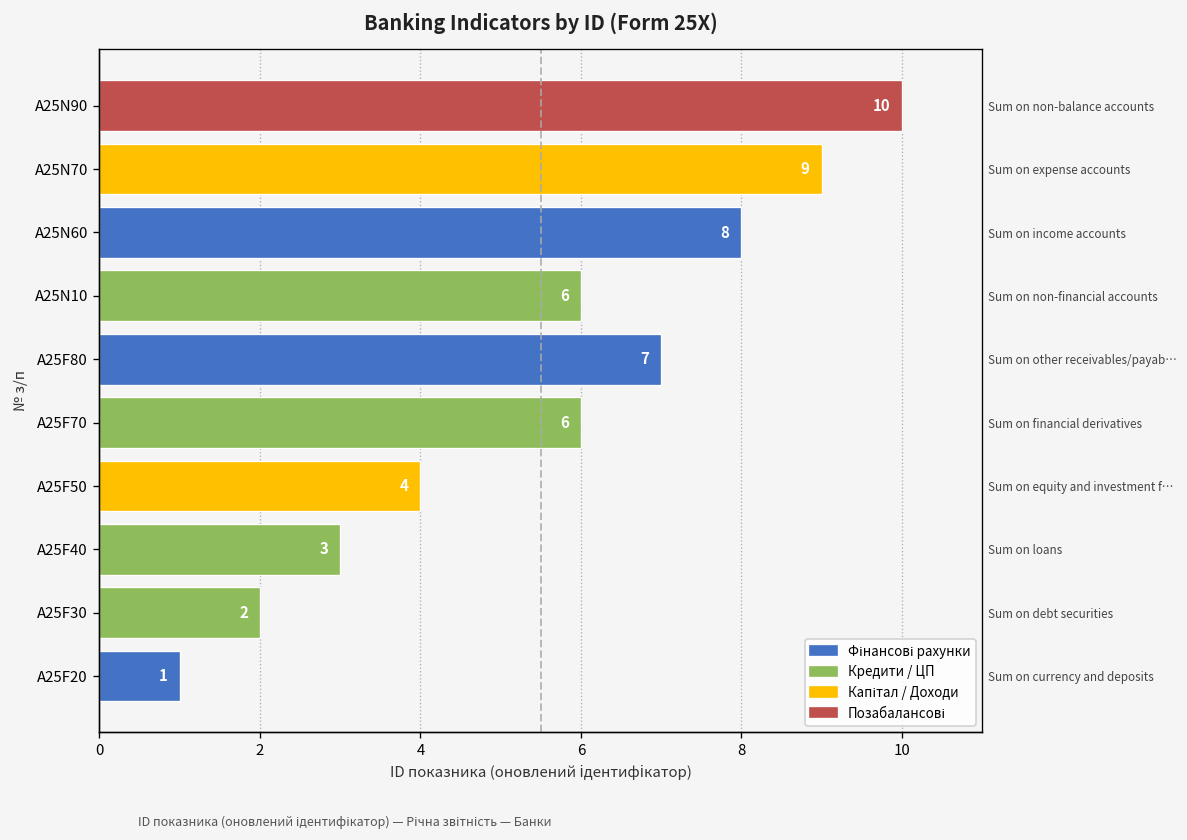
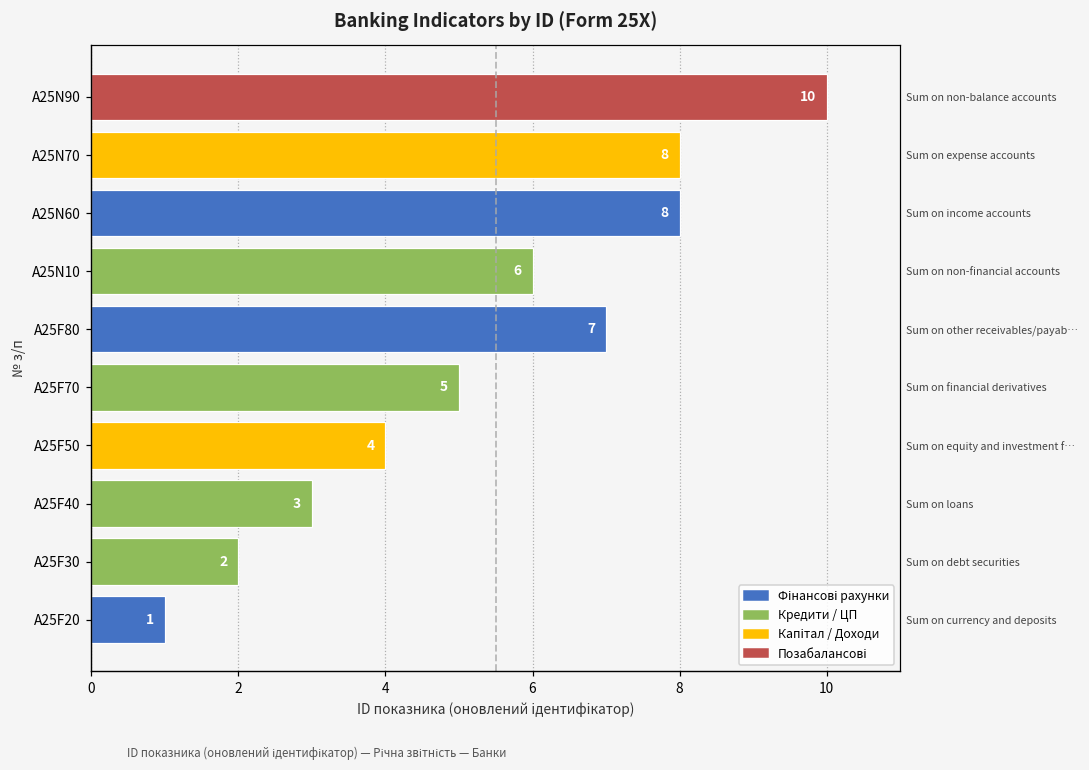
A25N70: 9 -> 8
A25F70: 6 -> 5
